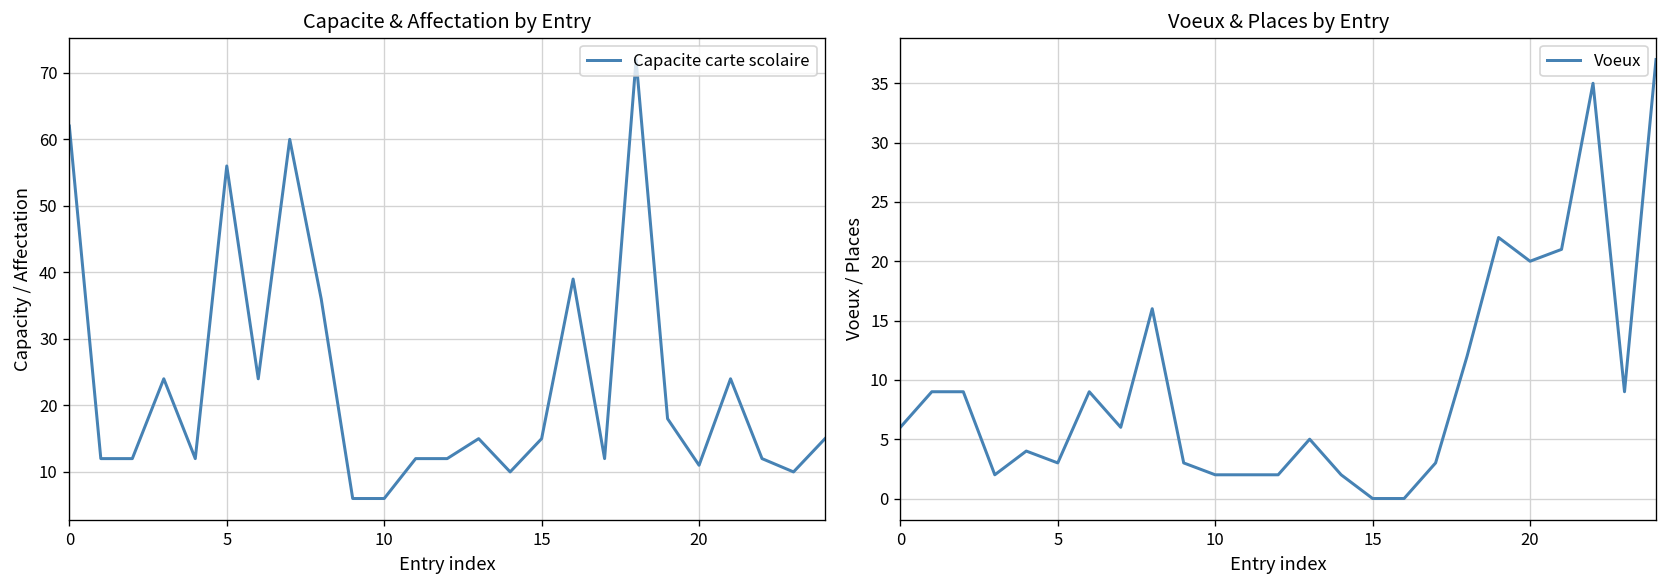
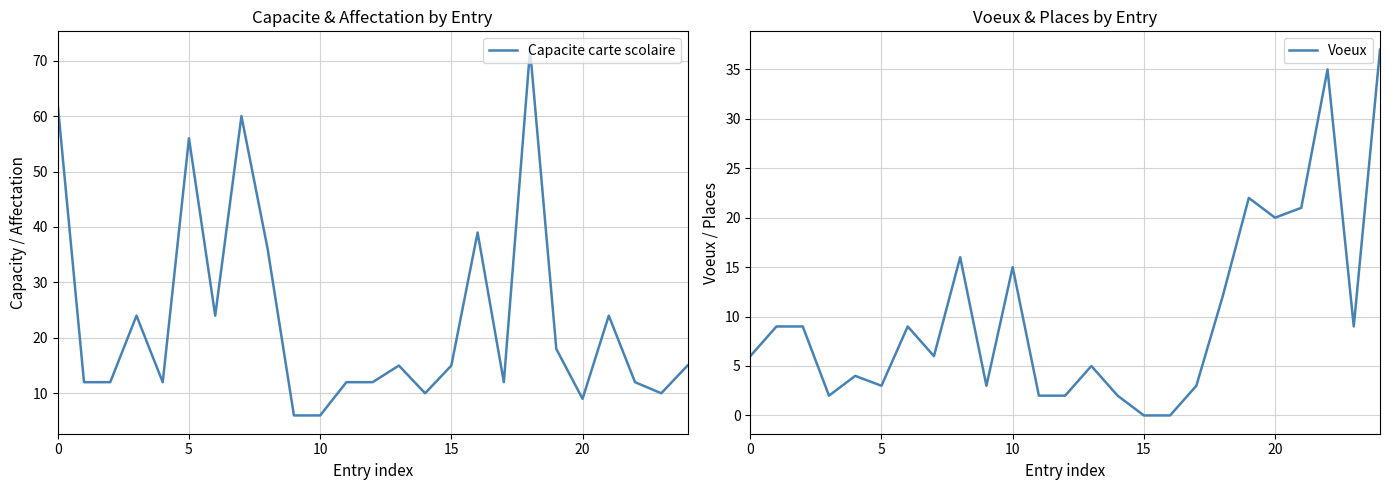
Capacite & Affectation by Entry, 20: 11 -> 9
Voeux & Places by Entry, 10: 2 -> 15
